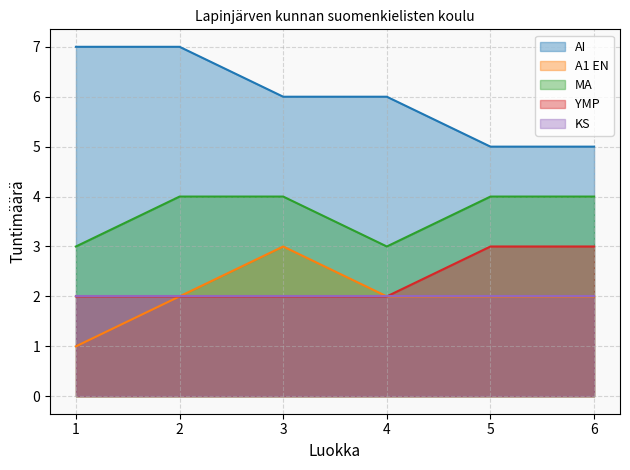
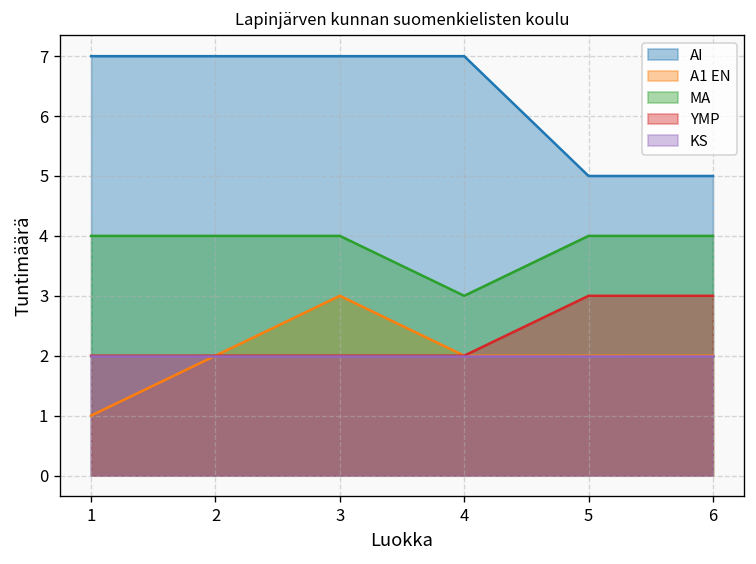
MA, 1: 3 -> 4
AI, 3: 6 -> 7
AI, 4: 6 -> 7
